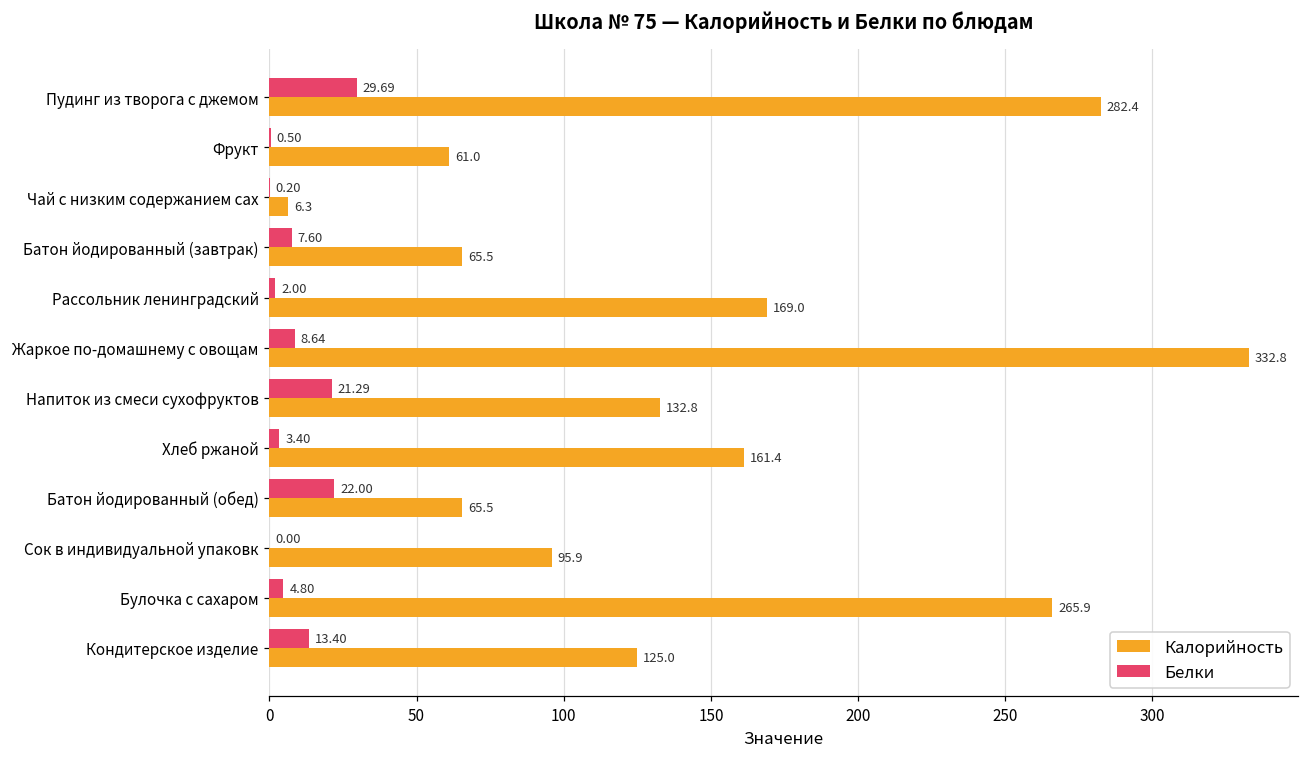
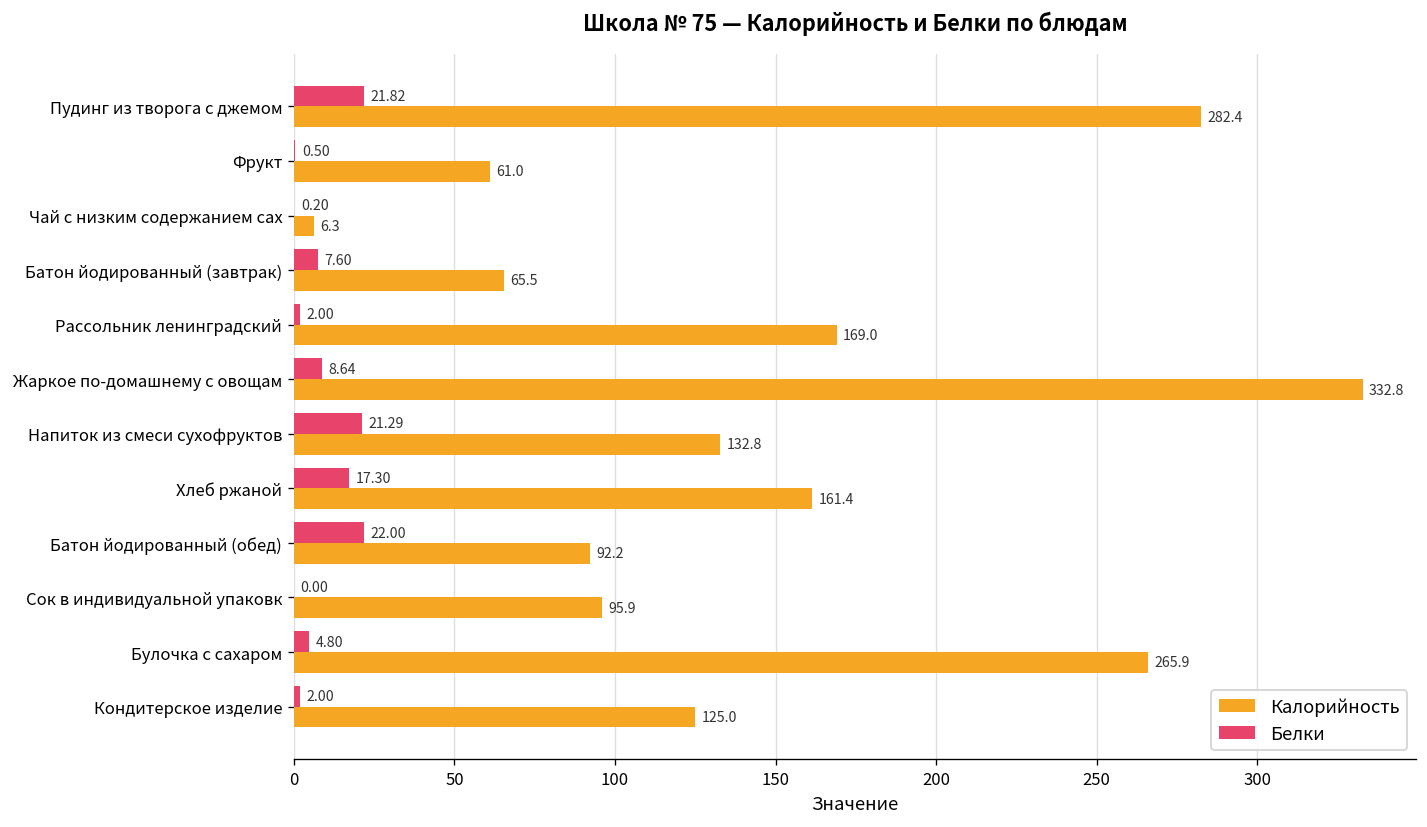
Белки, Пудинг из творога с джемом: 29.69 -> 21.82
Белки, Хлеб ржаной: 3.40 -> 17.30
Калорийность, Батон йодированный (обед): 65.5 -> 92.2
Белки, Кондитерское изделие: 13.40 -> 2.00
